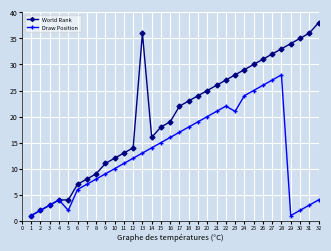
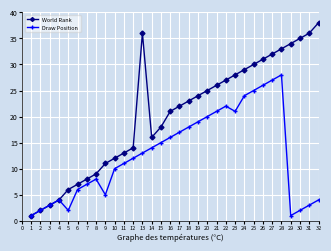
World Rank, 5: 4 -> 6
Draw Position, 9: 9 -> 5
World Rank, 16: 19 -> 21
